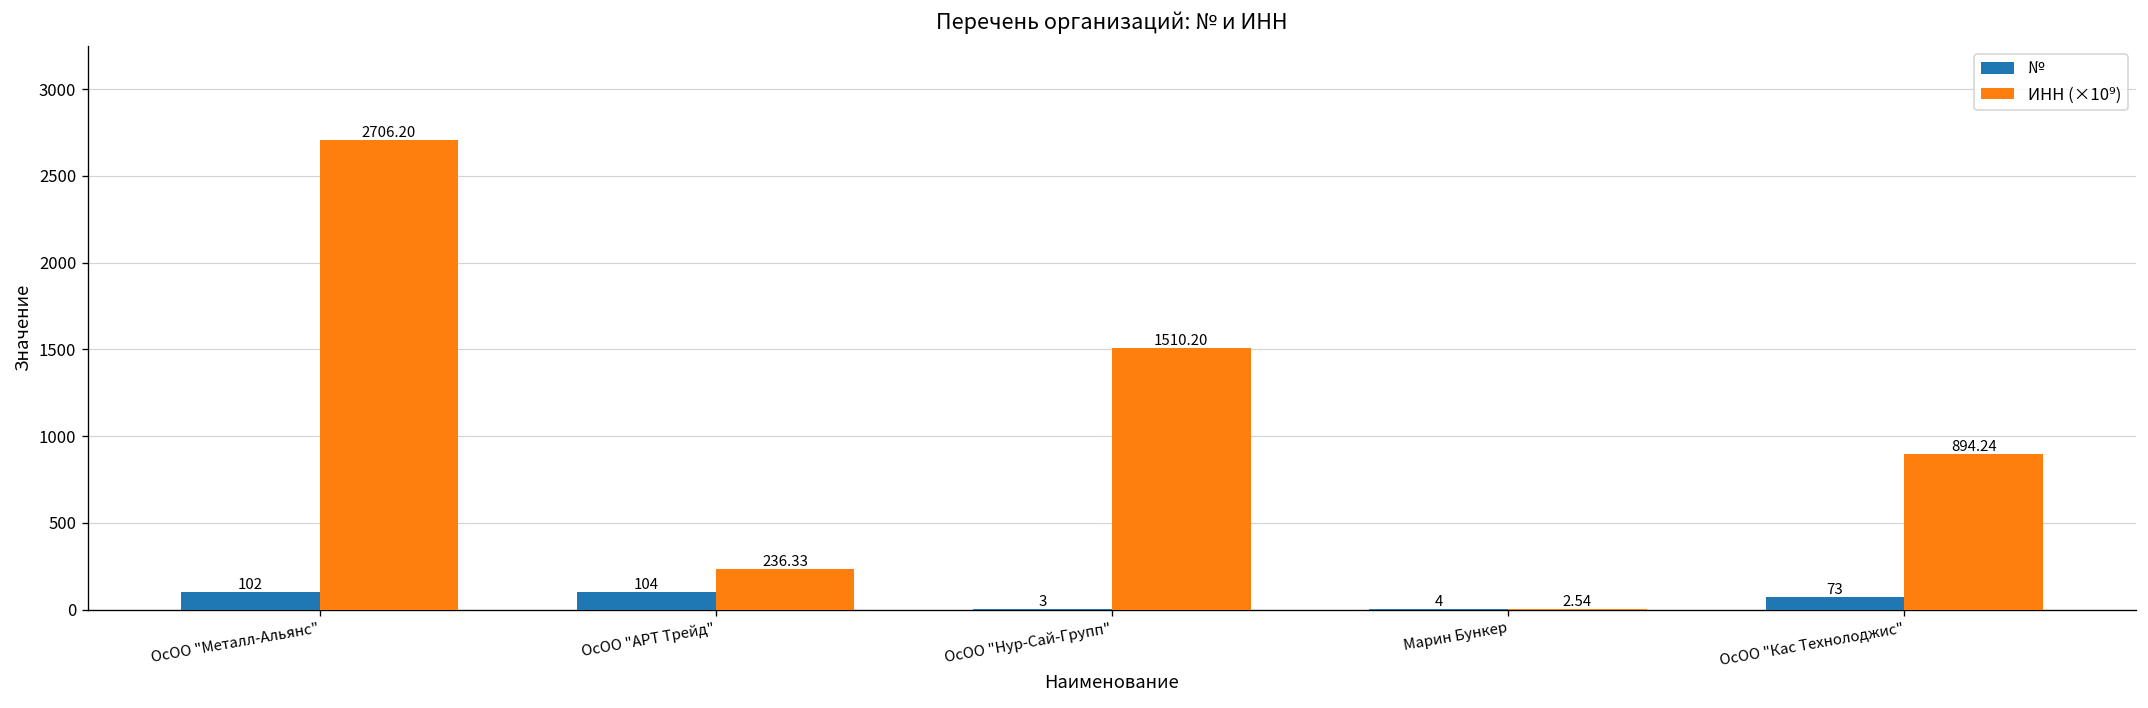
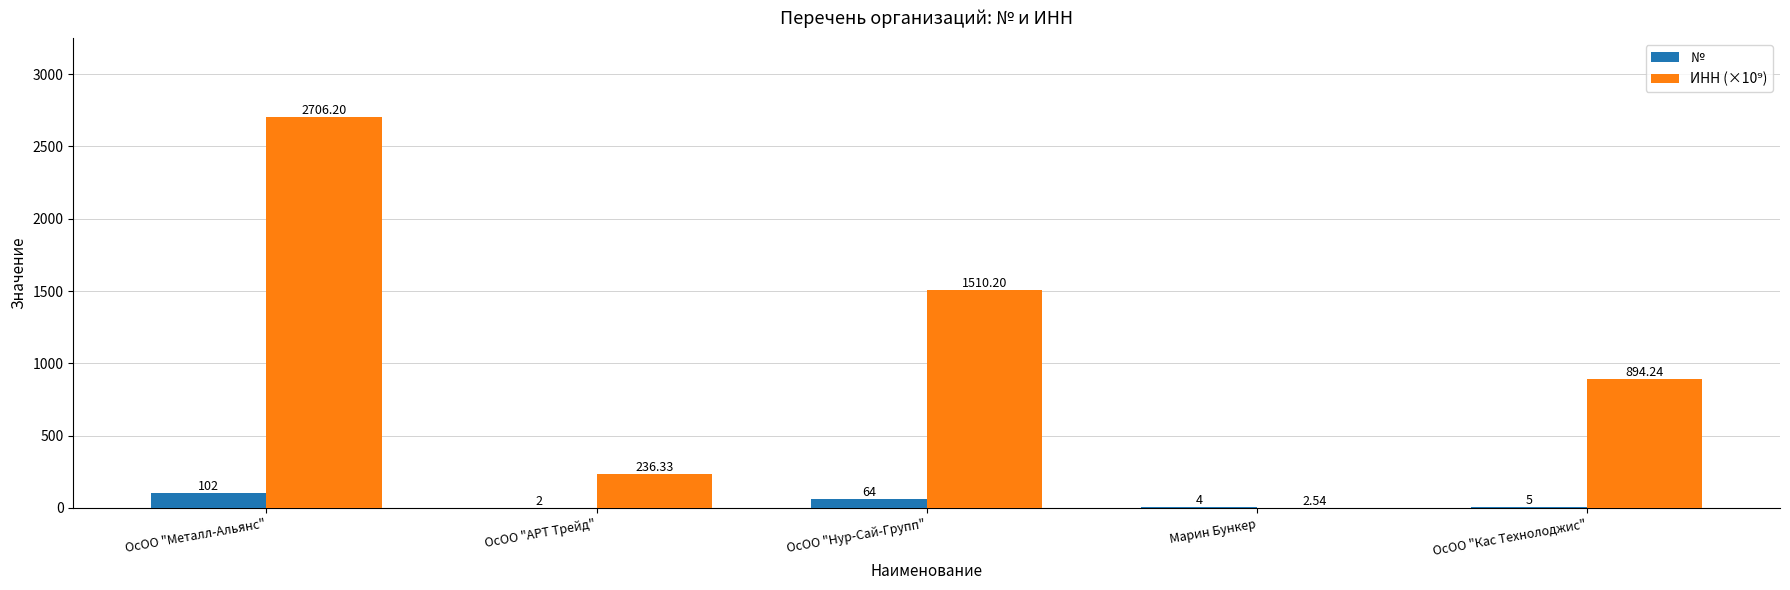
№, ОсОО "АРТ Трейд": 104 -> 2
№, ОсОО "Нур-Сай-Групп": 3 -> 64
№, ОсОО "Кас Технолоджис": 73 -> 5
